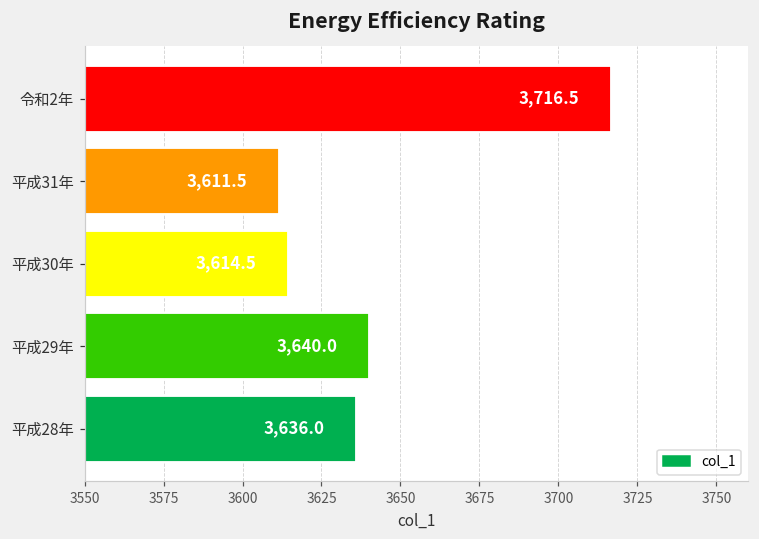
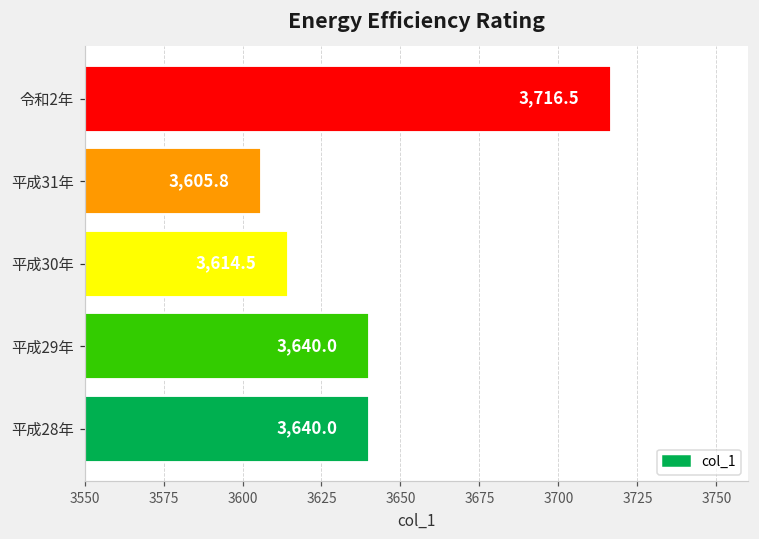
平成31年: 3,611.5 -> 3,605.8
平成28年: 3,636.0 -> 3,640.0
